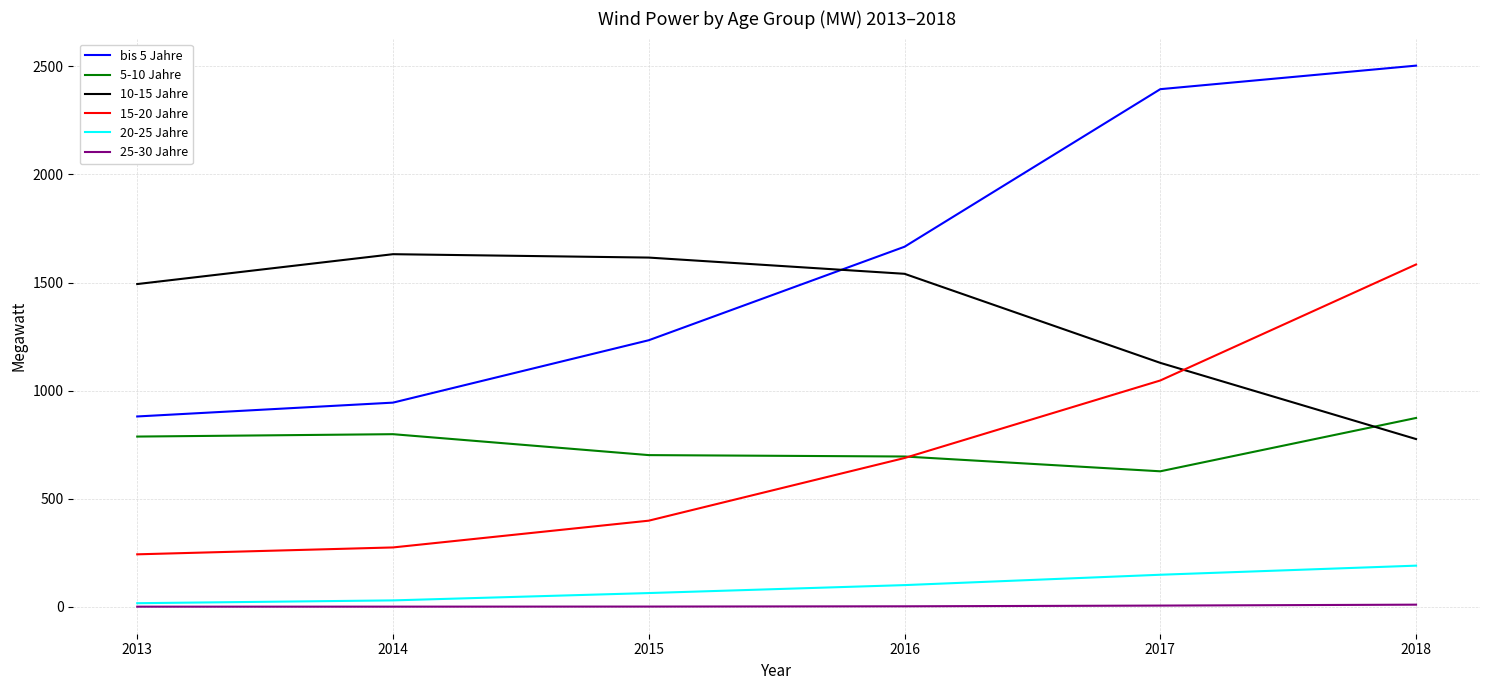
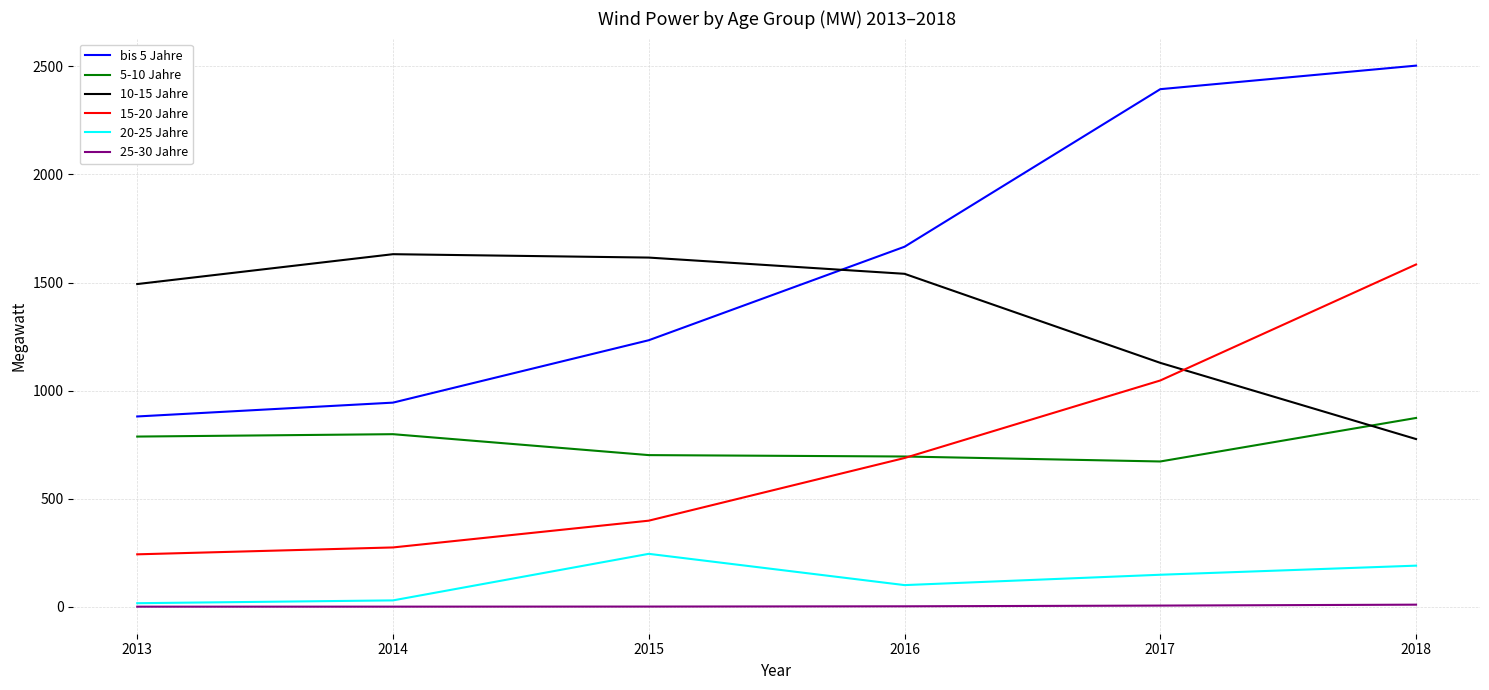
20-25 Jahre, 2015: 60 -> 240
5-10 Jahre, 2017: 630 -> 670
